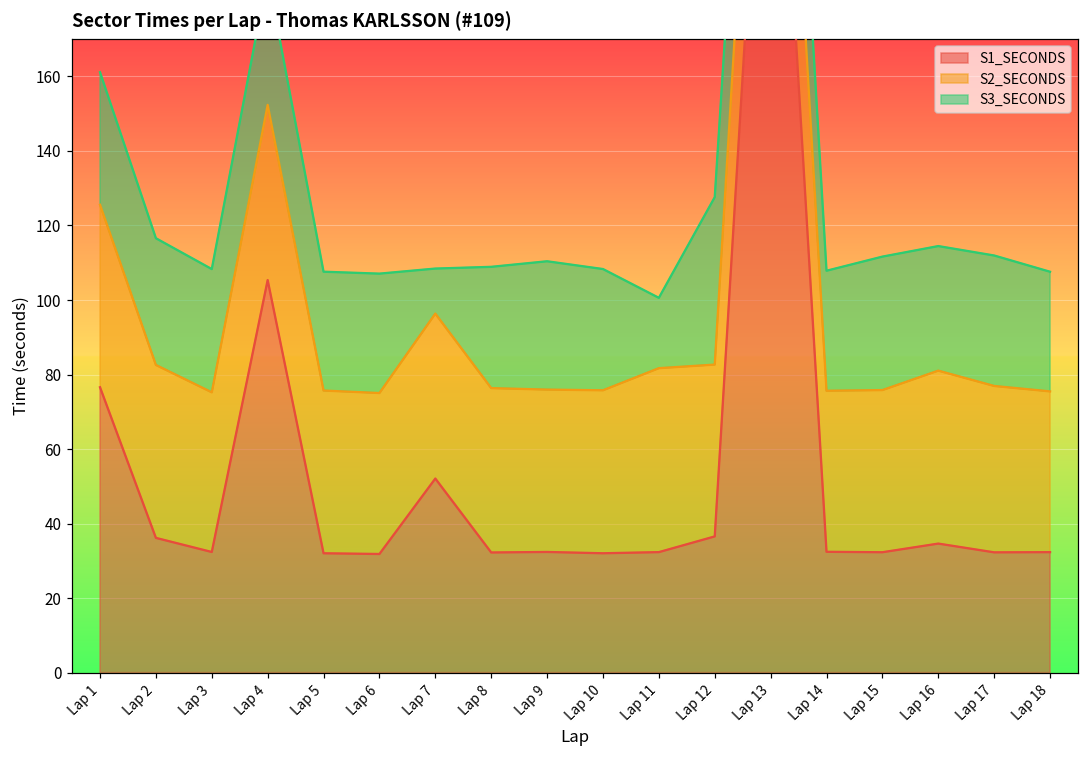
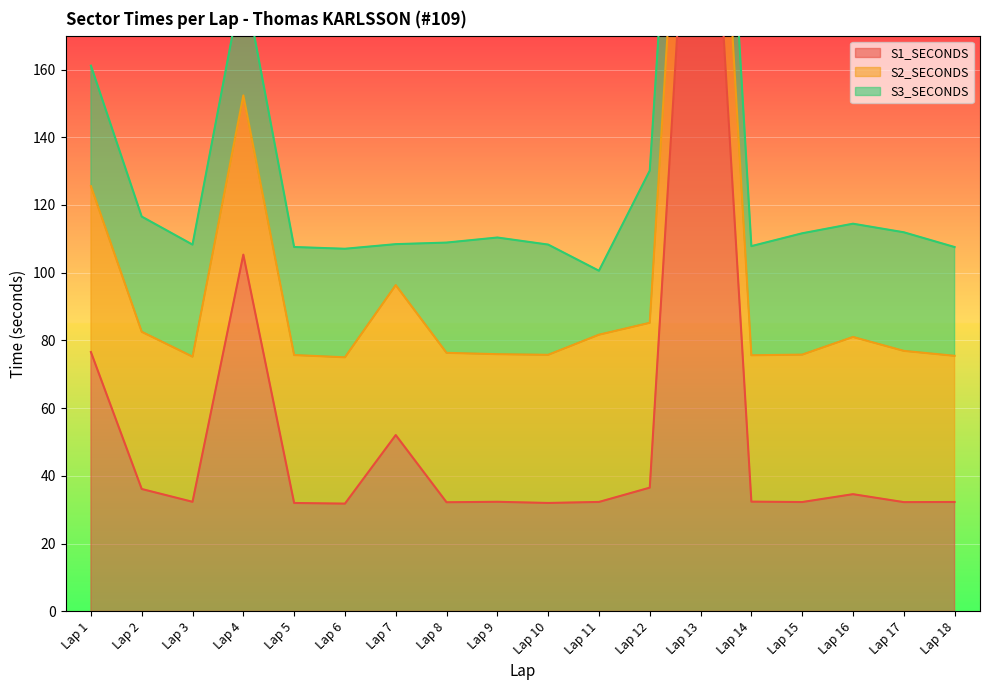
S2_SECONDS, Lap 12: 46 -> 49
